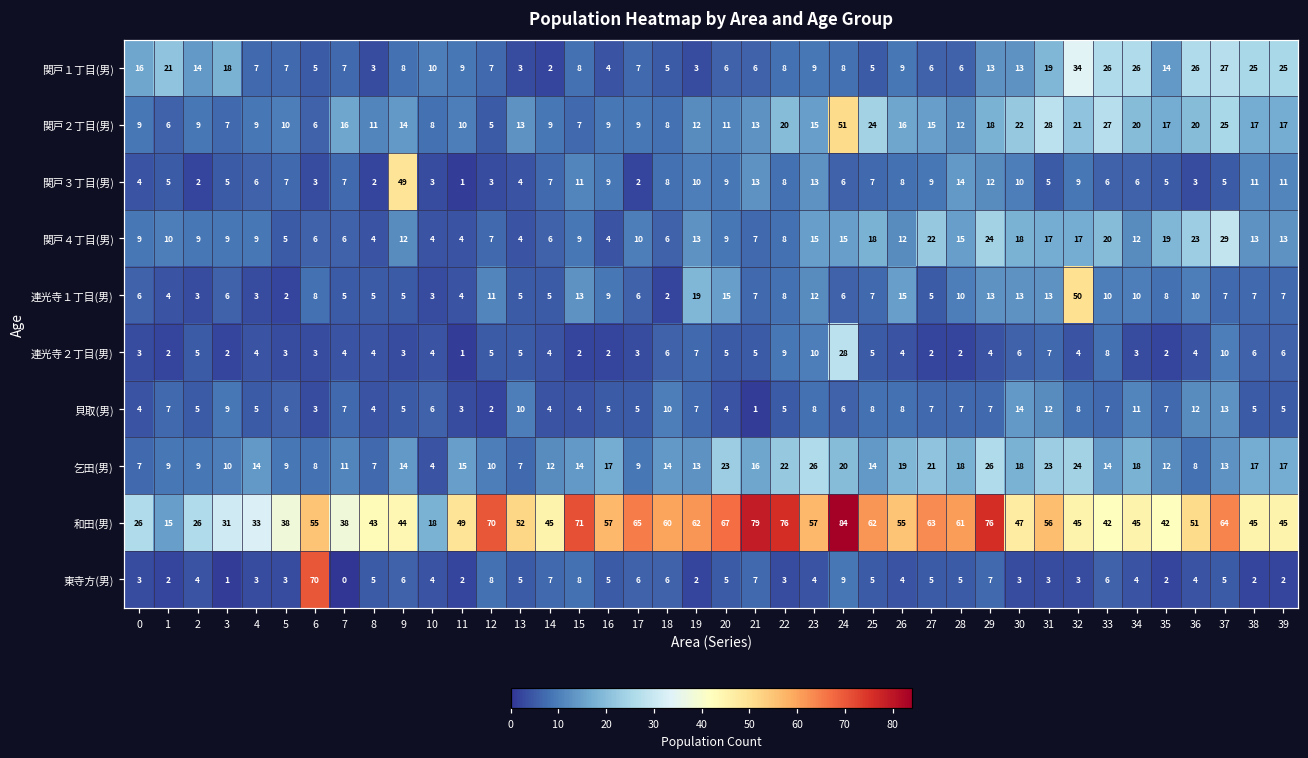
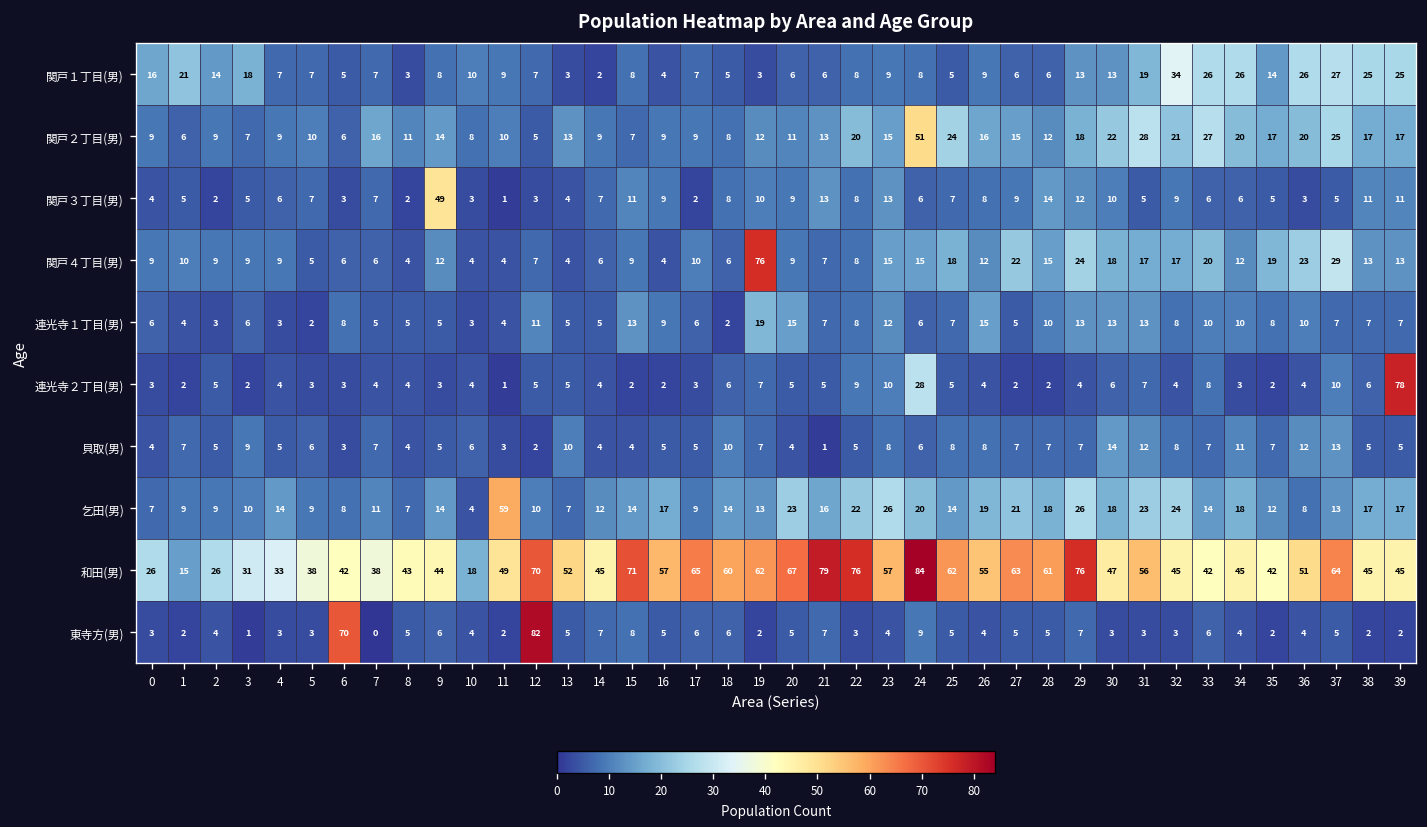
関戸４丁目(男), 19: 13 -> 76
連光寺１丁目(男), 32: 50 -> 8
連光寺２丁目(男), 39: 6 -> 78
乞田(男), 11: 15 -> 59
和田(男), 6: 55 -> 42
東寺方(男), 12: 8 -> 82
